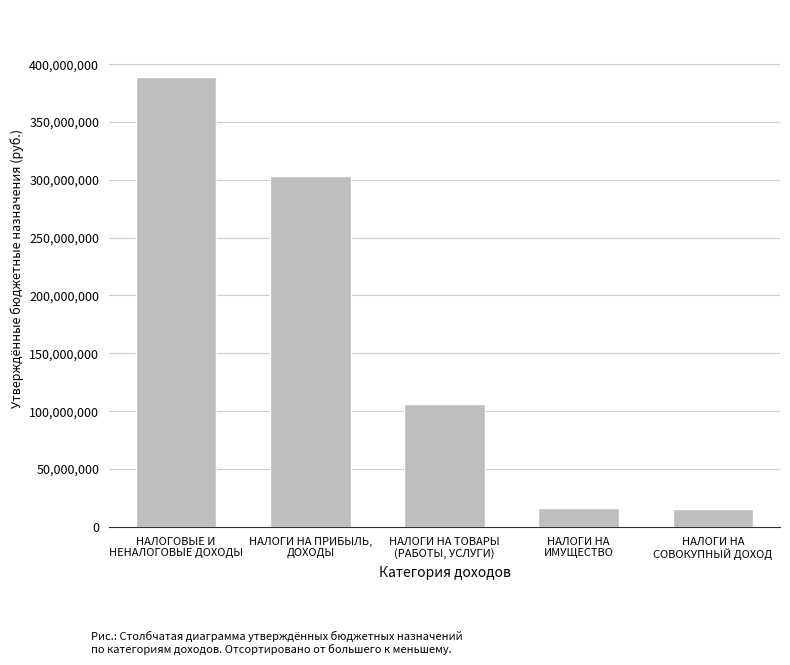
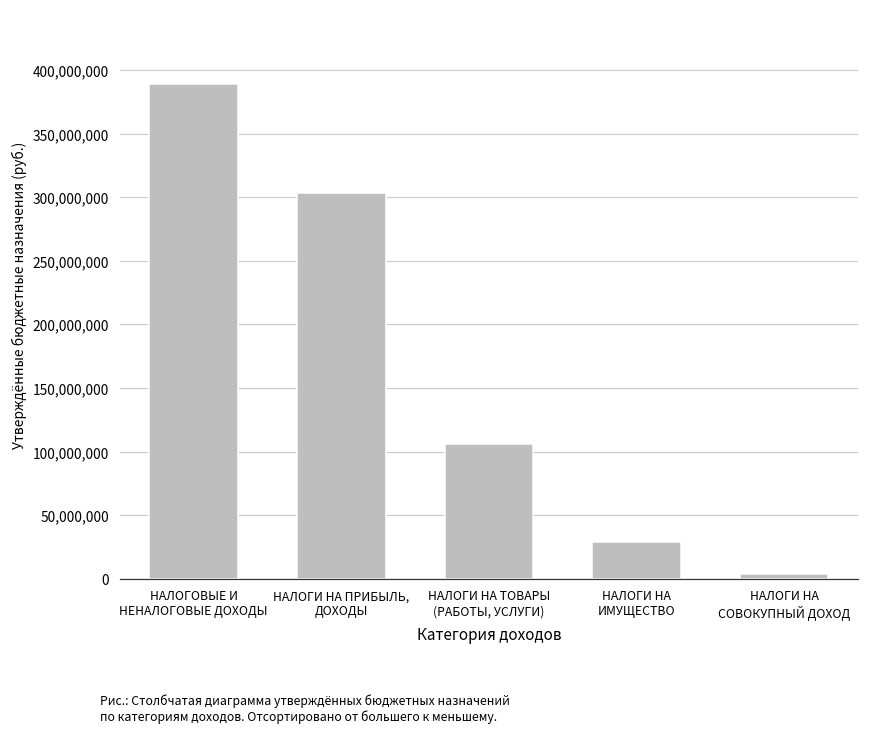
НАЛОГИ НА ИМУЩЕСТВО: 16,000,000 -> 29,000,000
НАЛОГИ НА СОВОКУПНЫЙ ДОХОД: 15,000,000 -> 4,000,000
